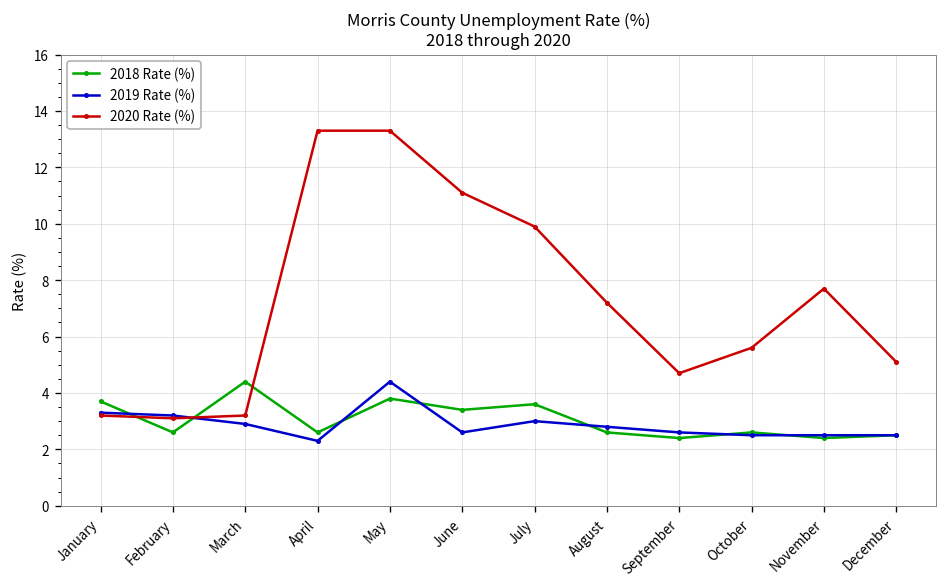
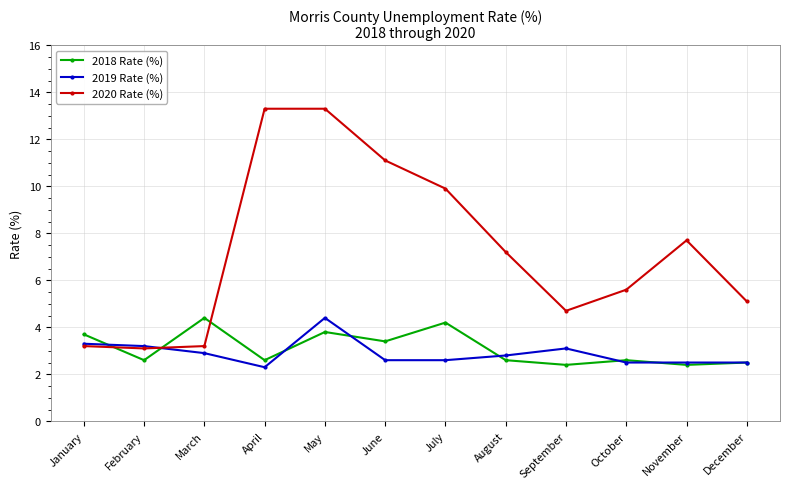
2018 Rate (%), July: 3.6 -> 4.2
2019 Rate (%), July: 3.0 -> 2.6
2019 Rate (%), September: 2.6 -> 3.1
